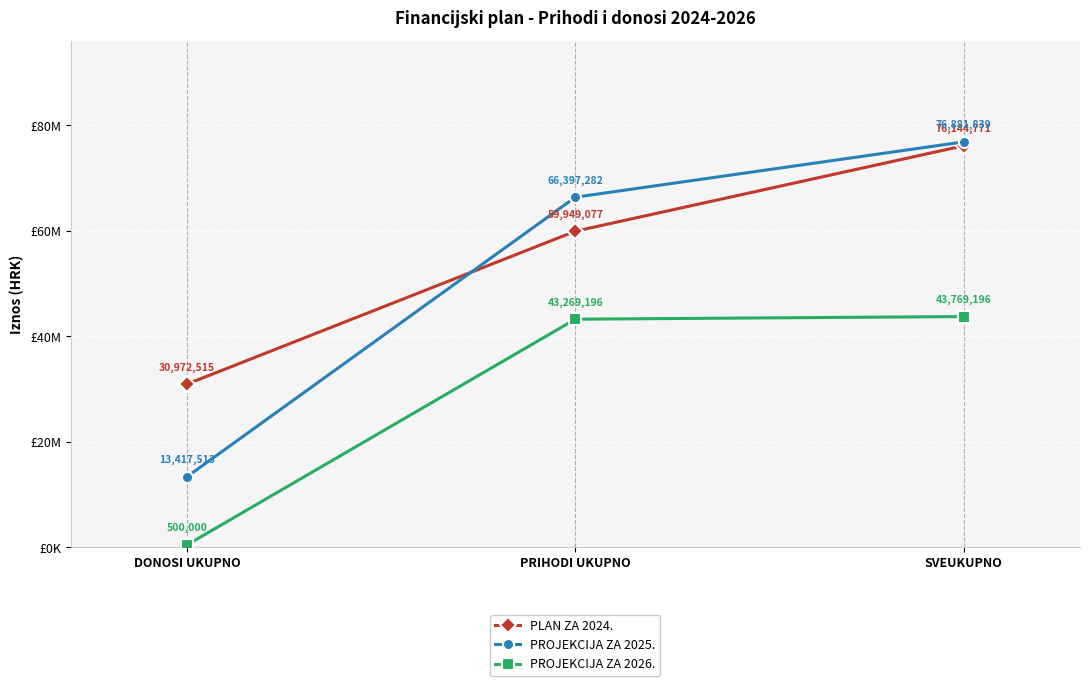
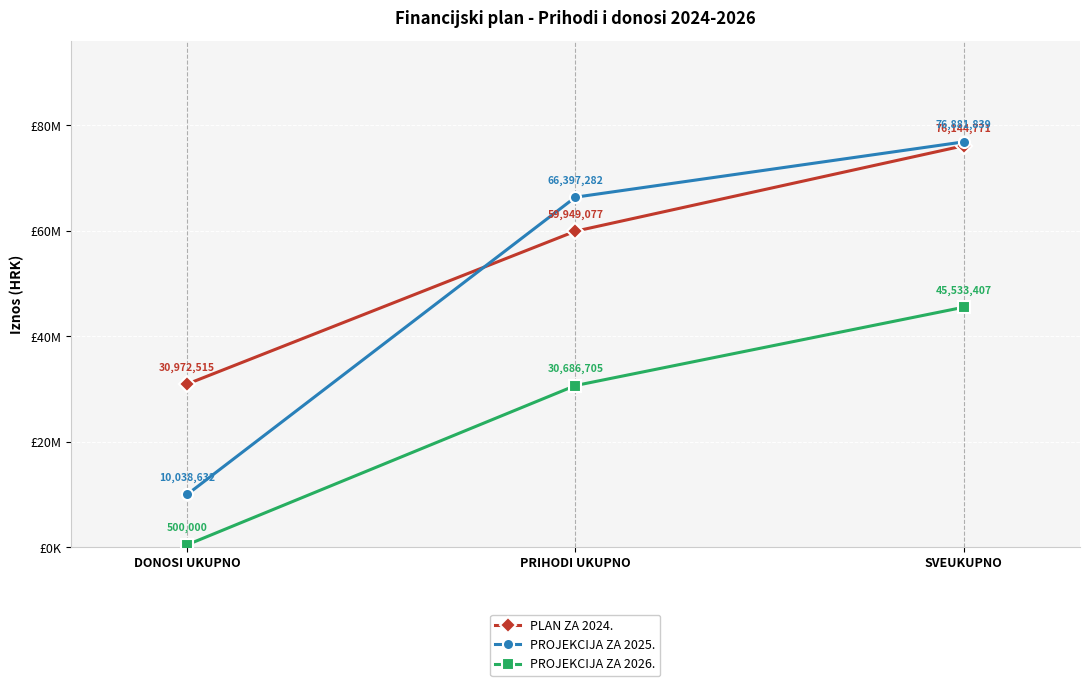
PROJEKCIJA ZA 2025., DONOSI UKUPNO: 13,417,513 -> 10,038,632
PROJEKCIJA ZA 2026., PRIHODI UKUPNO: 43,269,196 -> 30,686,705
PROJEKCIJA ZA 2026., SVEUKUPNO: 43,769,196 -> 45,533,407
